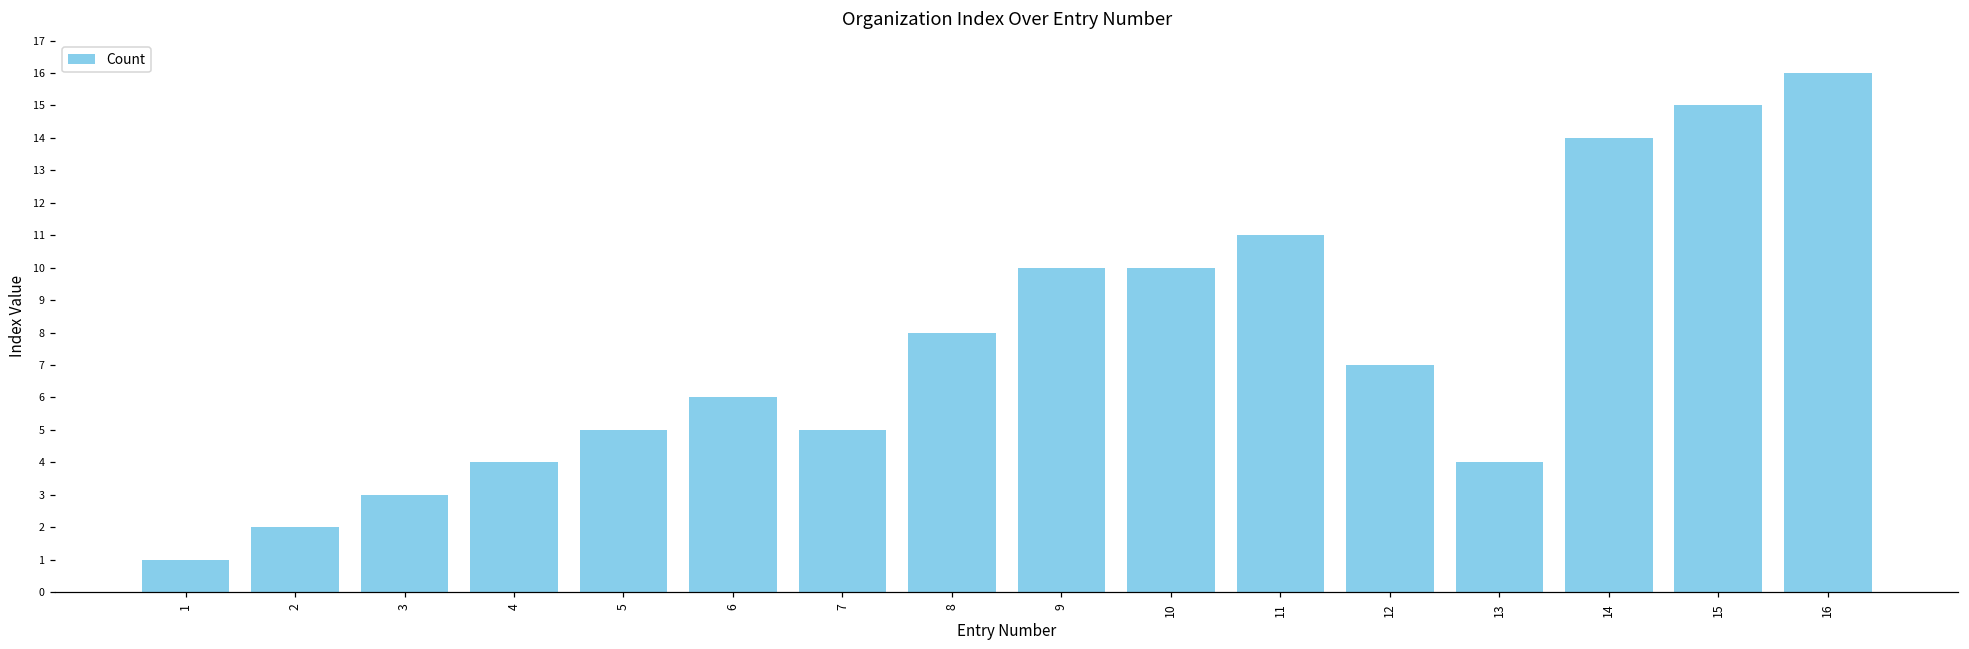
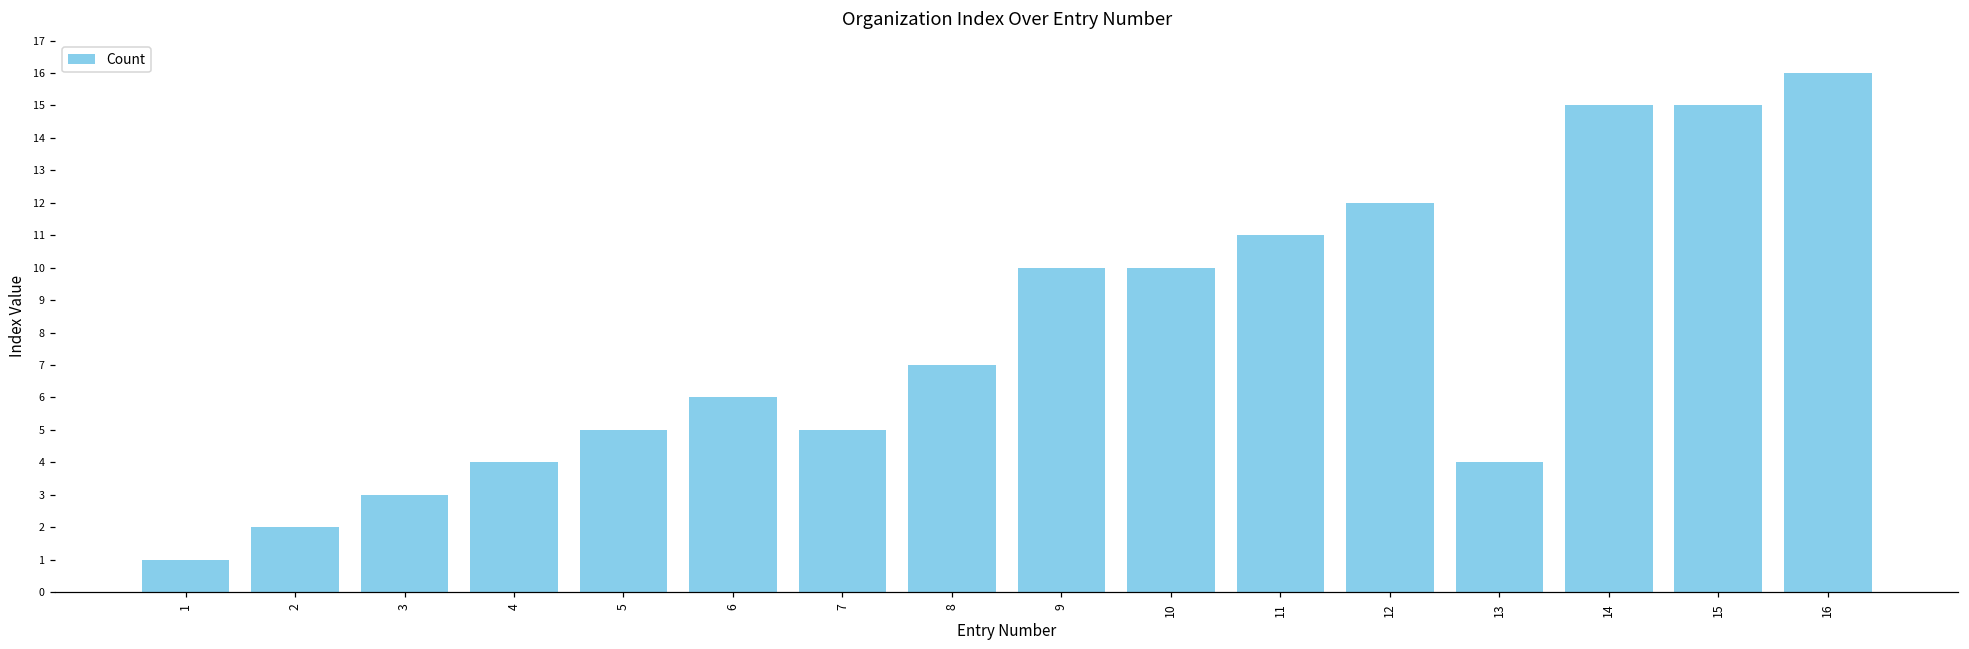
8: 8 -> 7
12: 7 -> 12
14: 14 -> 15
